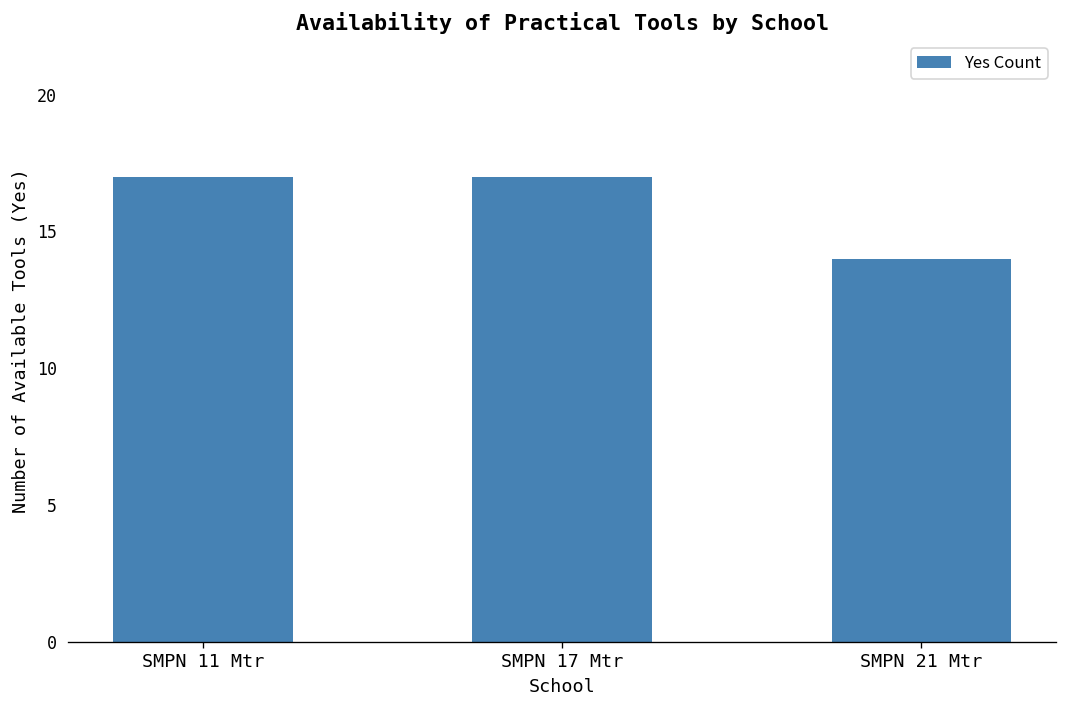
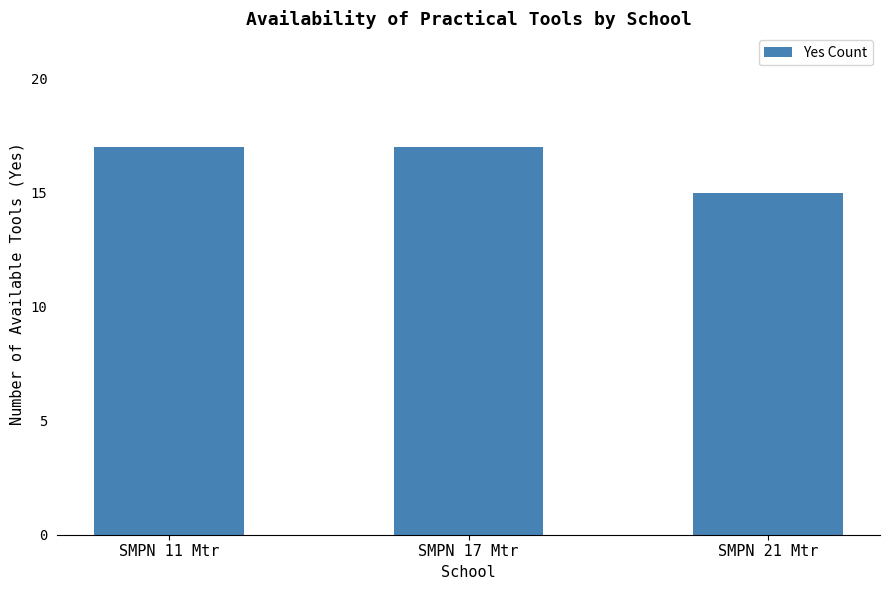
SMPN 21 Mtr: 14 -> 15
